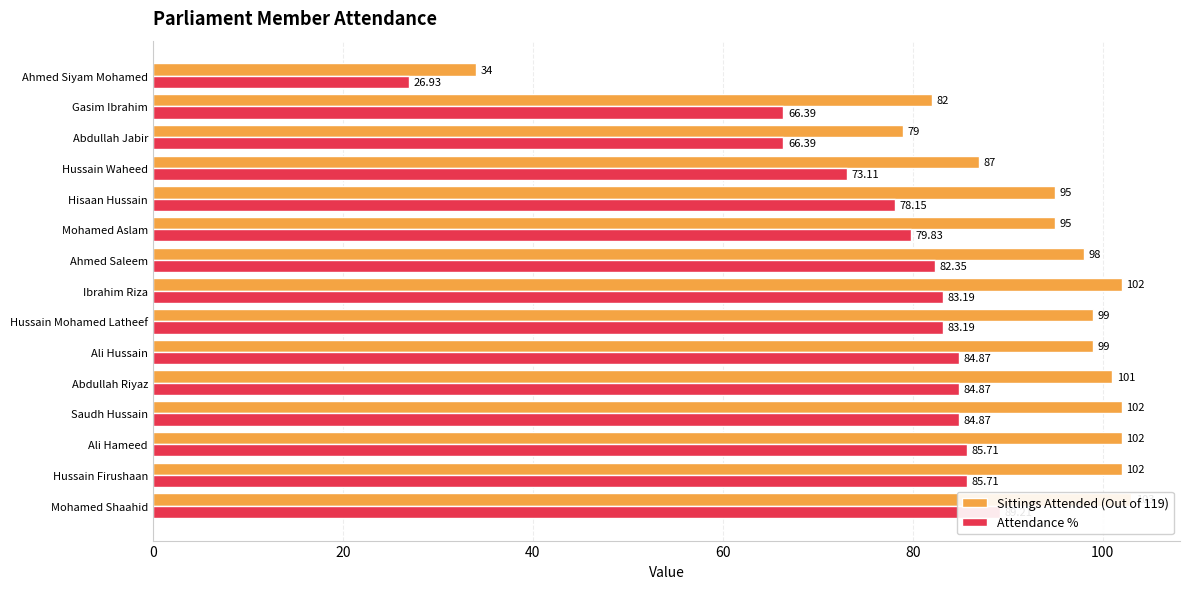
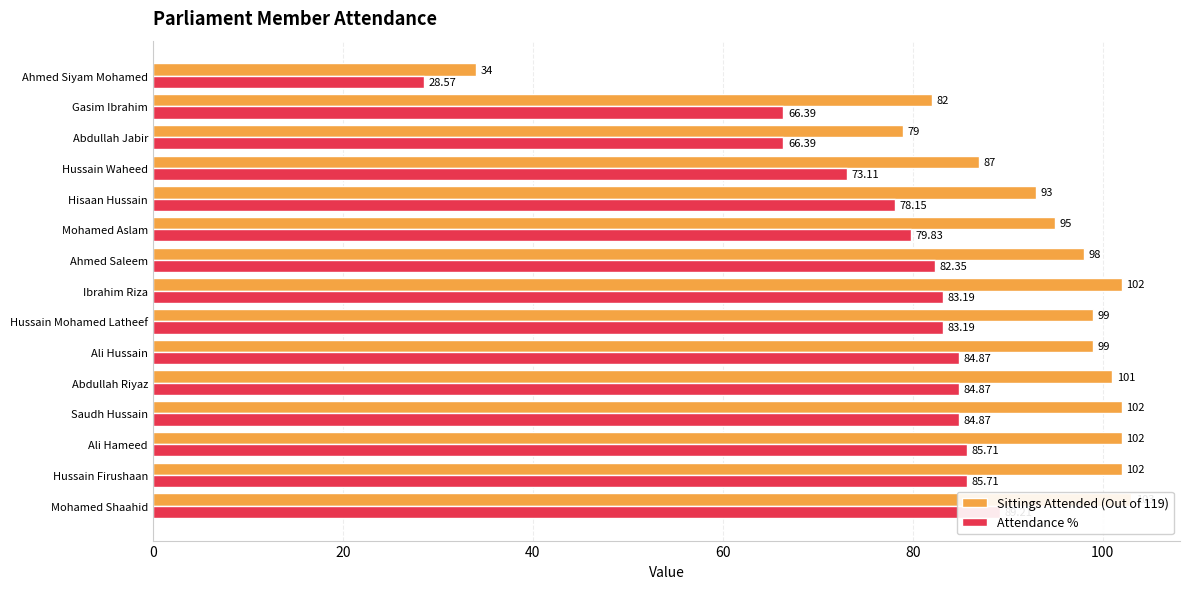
Attendance %, Ahmed Siyam Mohamed: 26.93 -> 28.57
Sittings Attended (Out of 119), Hisaan Hussain: 95 -> 93
